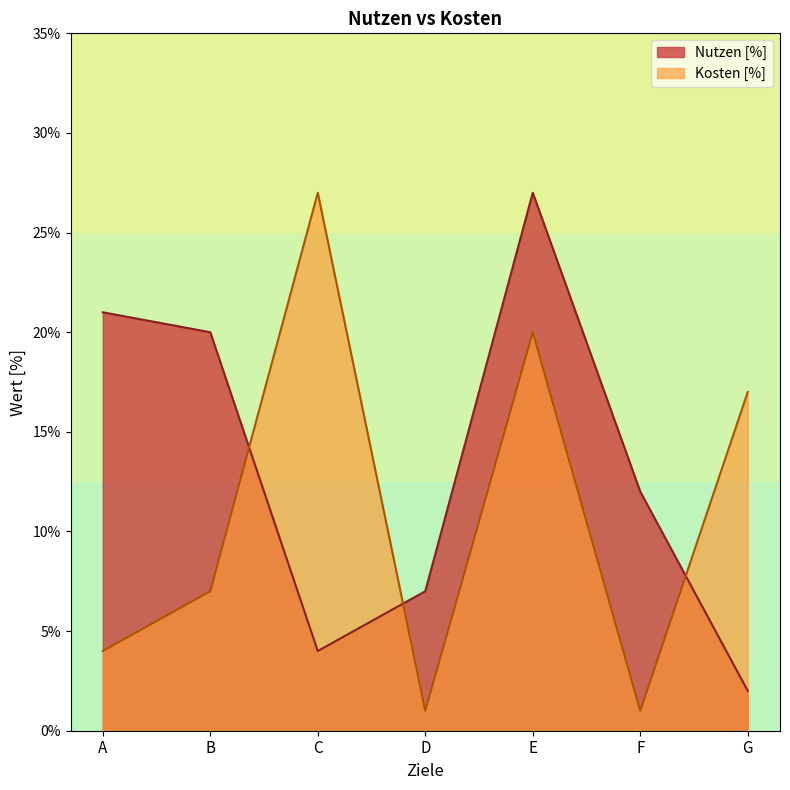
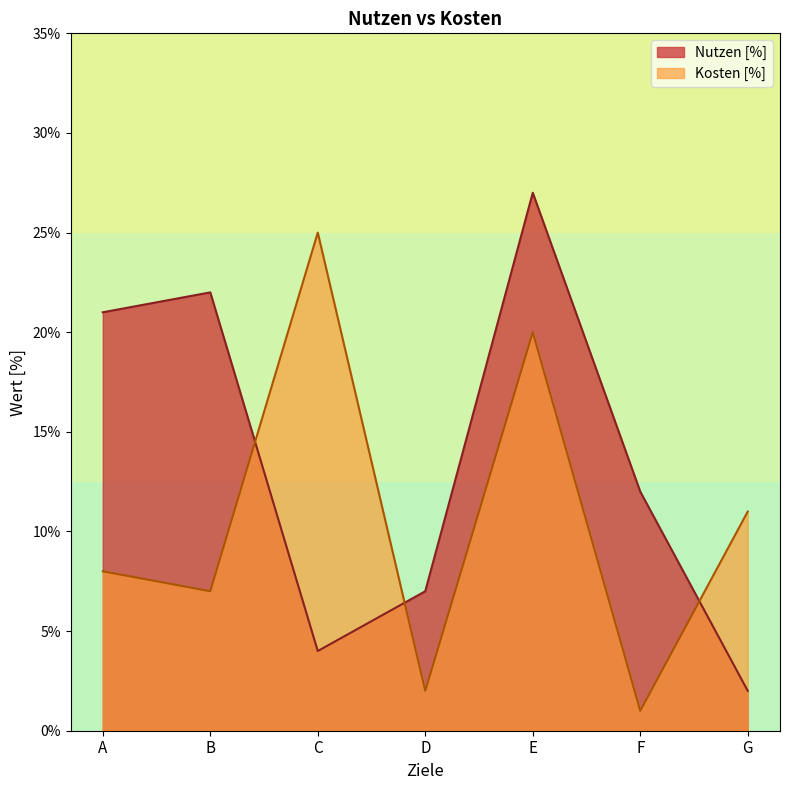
Kosten [%], A: 4% -> 8%
Nutzen [%], B: 20% -> 22%
Kosten [%], C: 27% -> 25%
Kosten [%], D: 1% -> 2%
Kosten [%], G: 17% -> 11%
